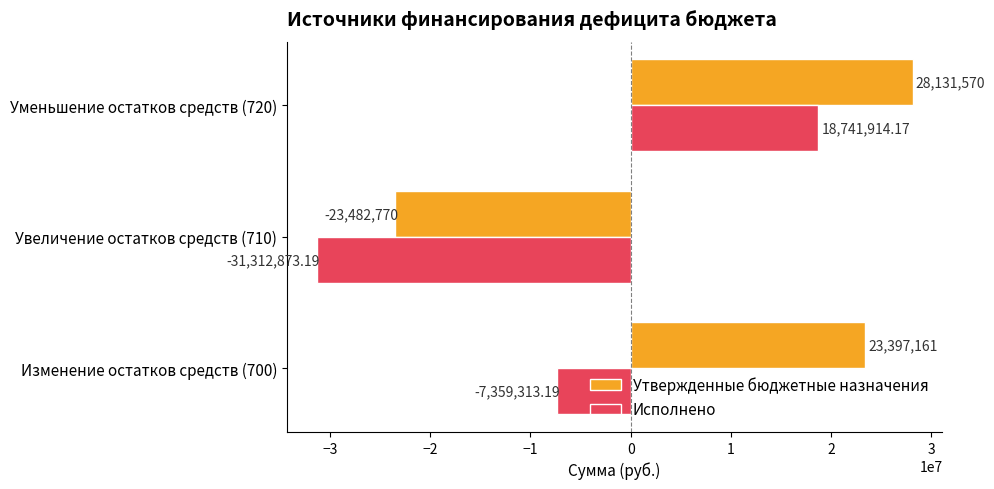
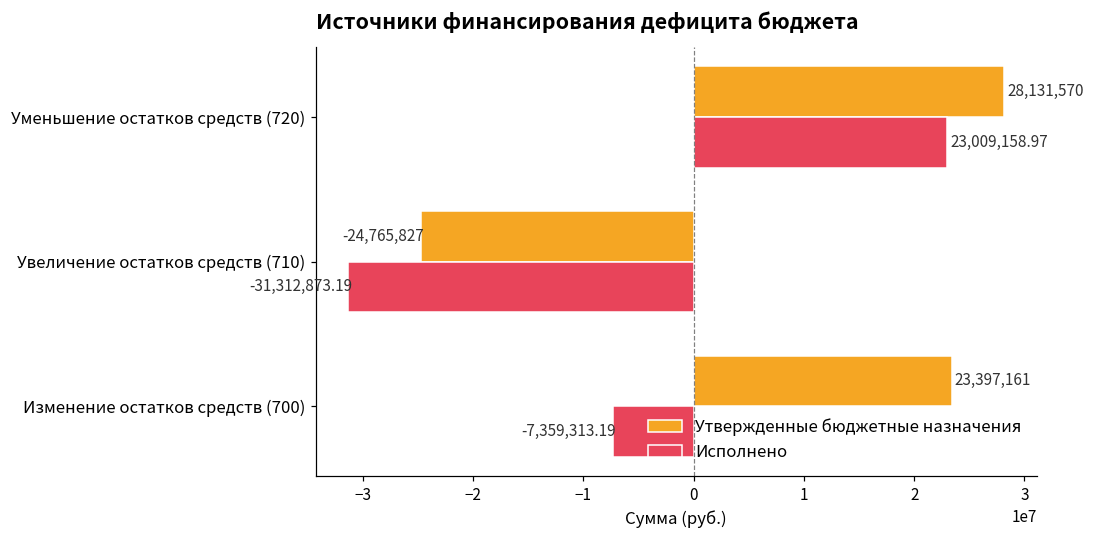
Исполнено, Уменьшение остатков средств (720): 18,741,914.17 -> 23,009,158.97
Утвержденные бюджетные назначения, Увеличение остатков средств (710): -23,482,770 -> -24,765,827
